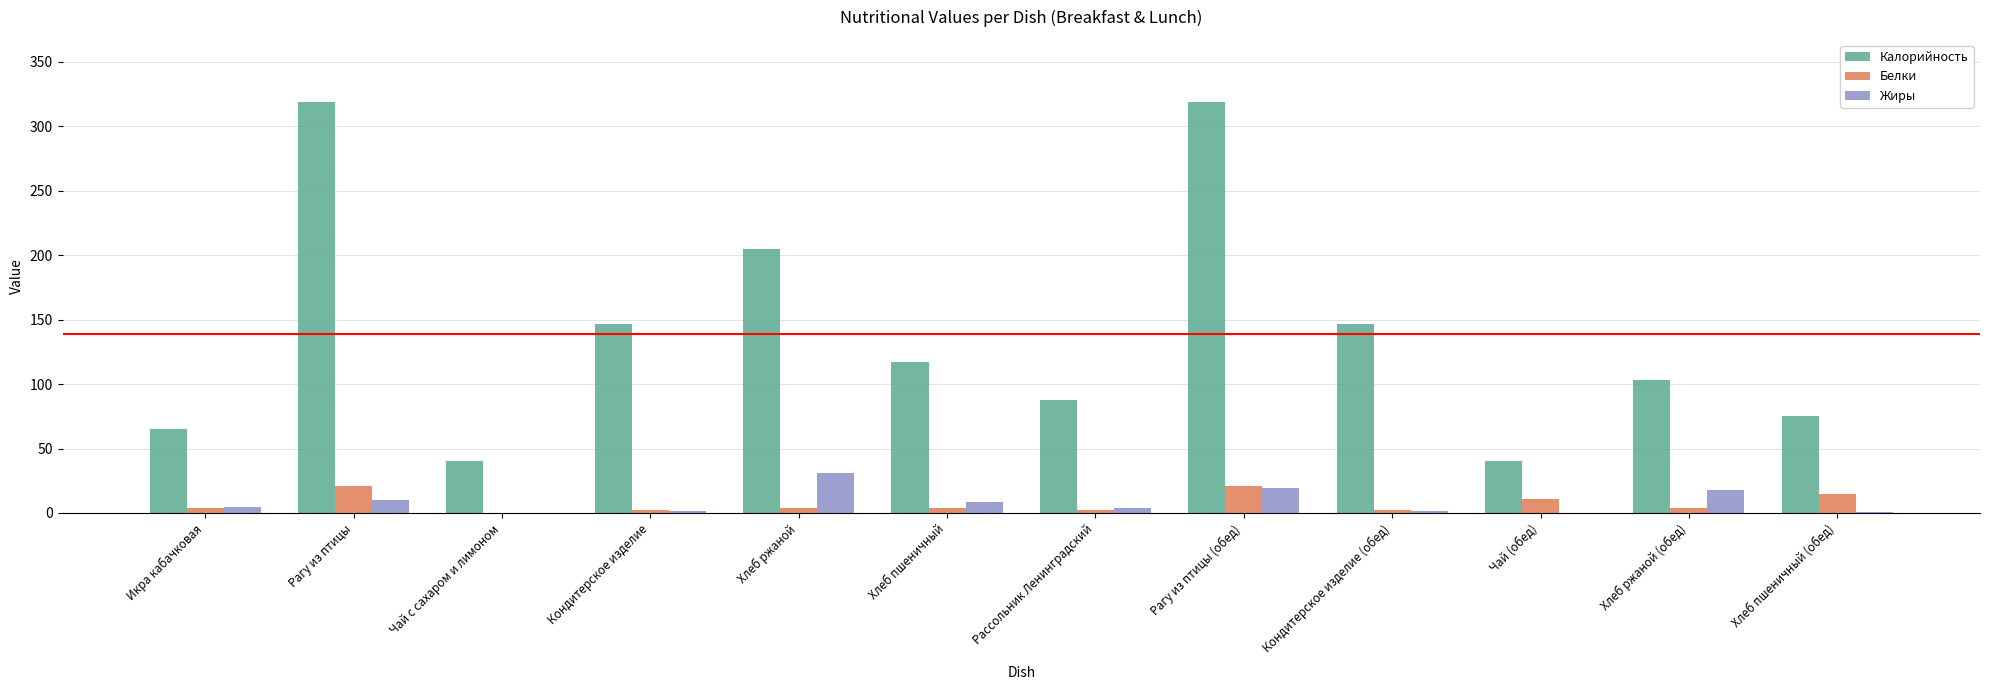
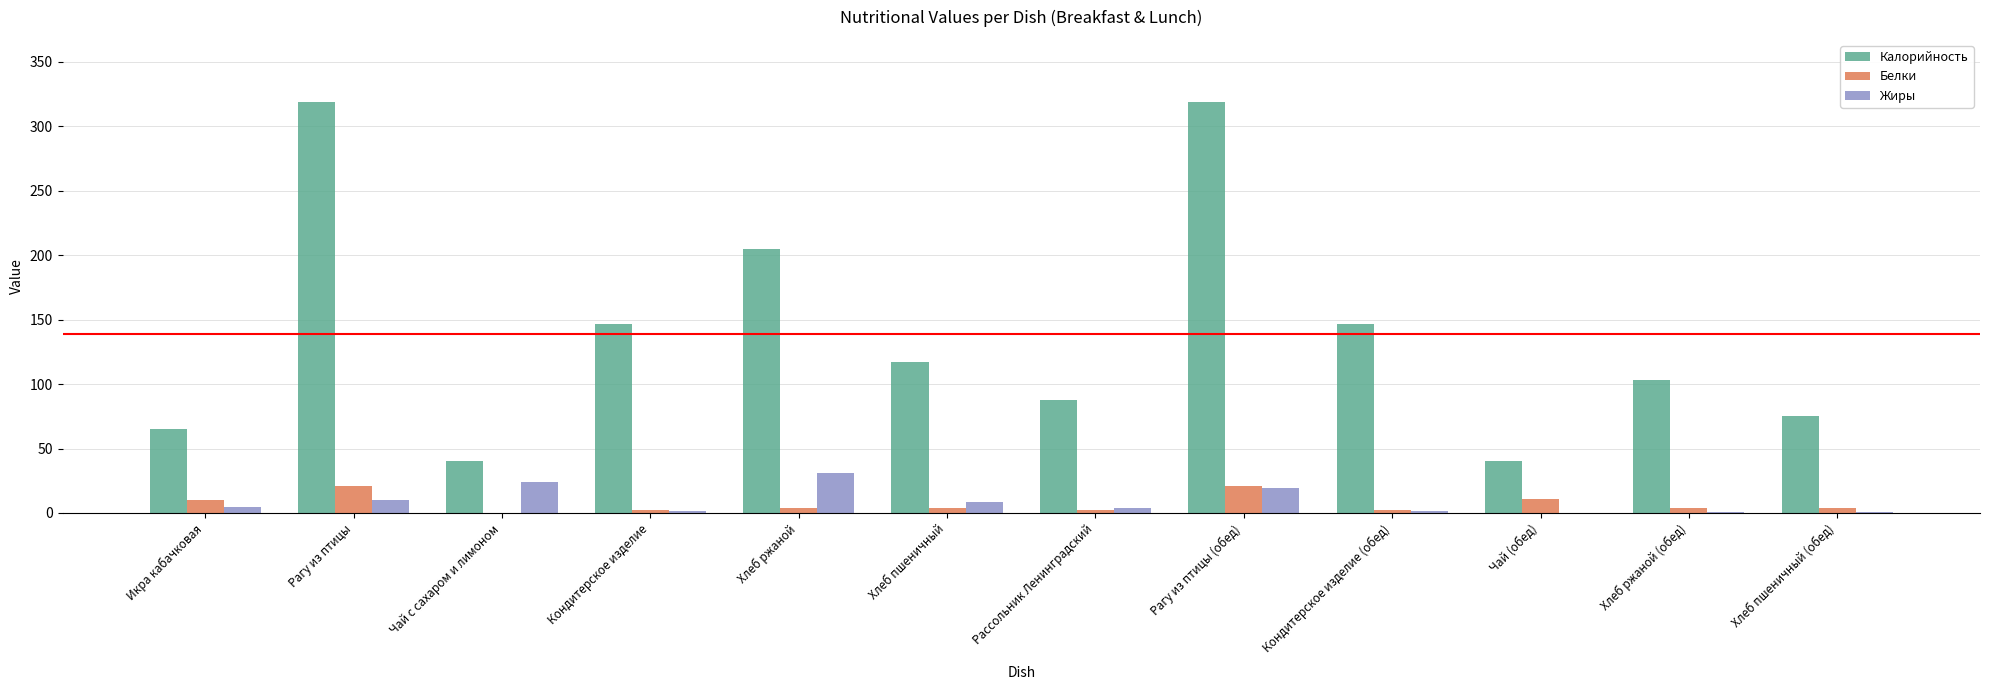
Белки, Икра кабачковая: 4 -> 10
Жиры, Чай с сахаром и лимоном: 0 -> 24
Жиры, Хлеб ржаной (обед): 18 -> 1
Белки, Хлеб пшеничный (обед): 15 -> 4
